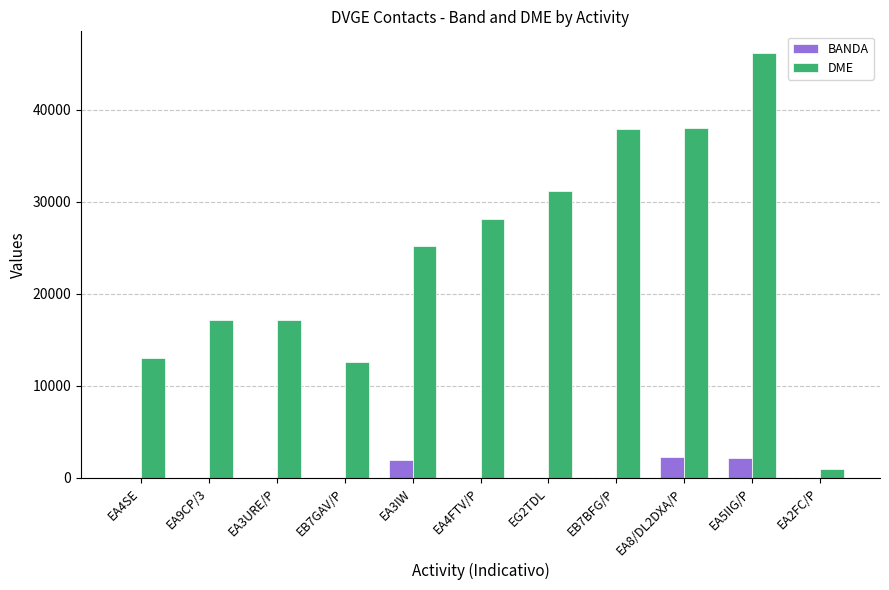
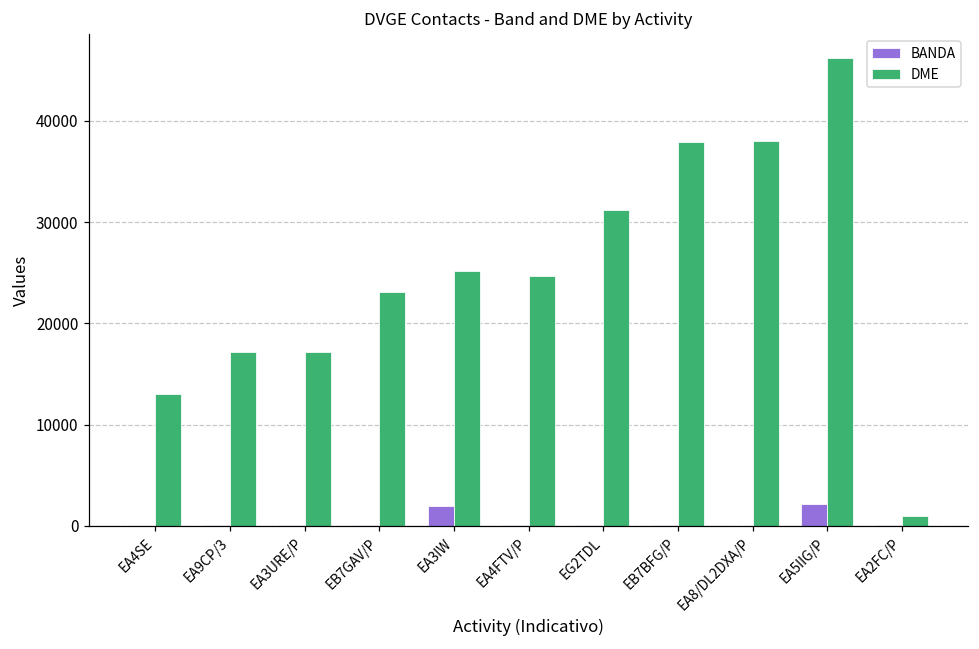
DME, EB7GAV/P: 13000 -> 23000
DME, EA4FTV/P: 28000 -> 25000
BANDA, EA8/DL2DXA/P: 2000 -> 0
